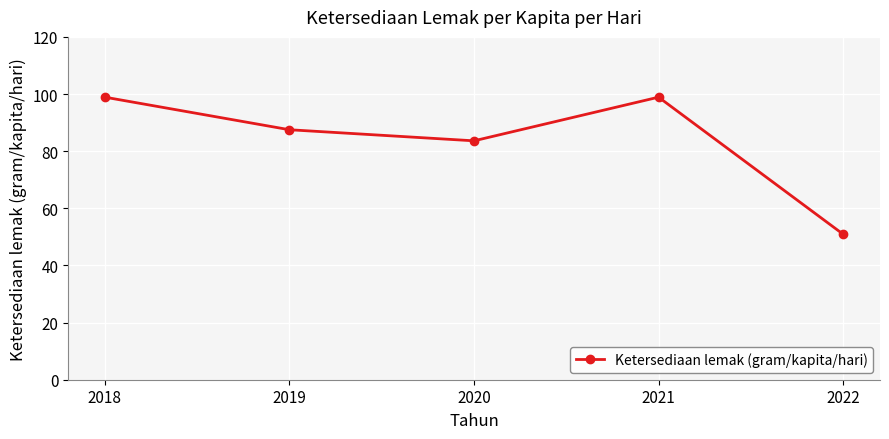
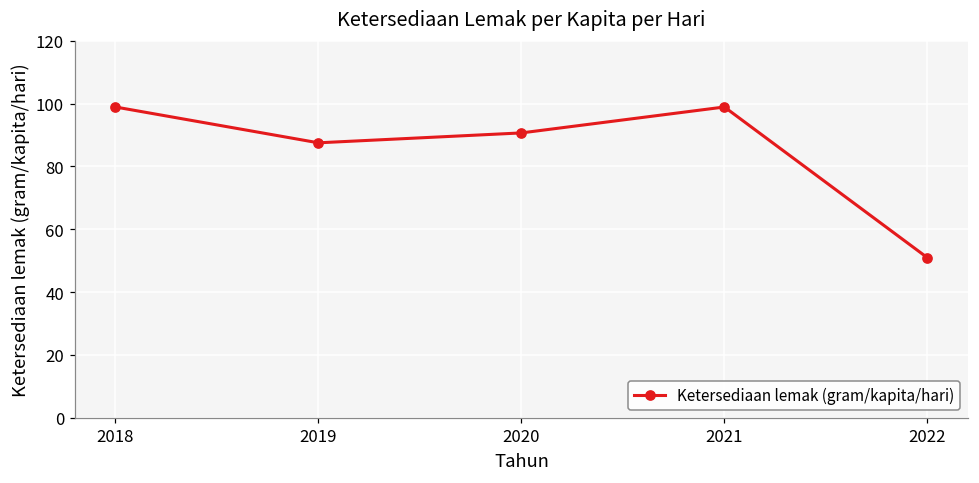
2020: 84 -> 91
